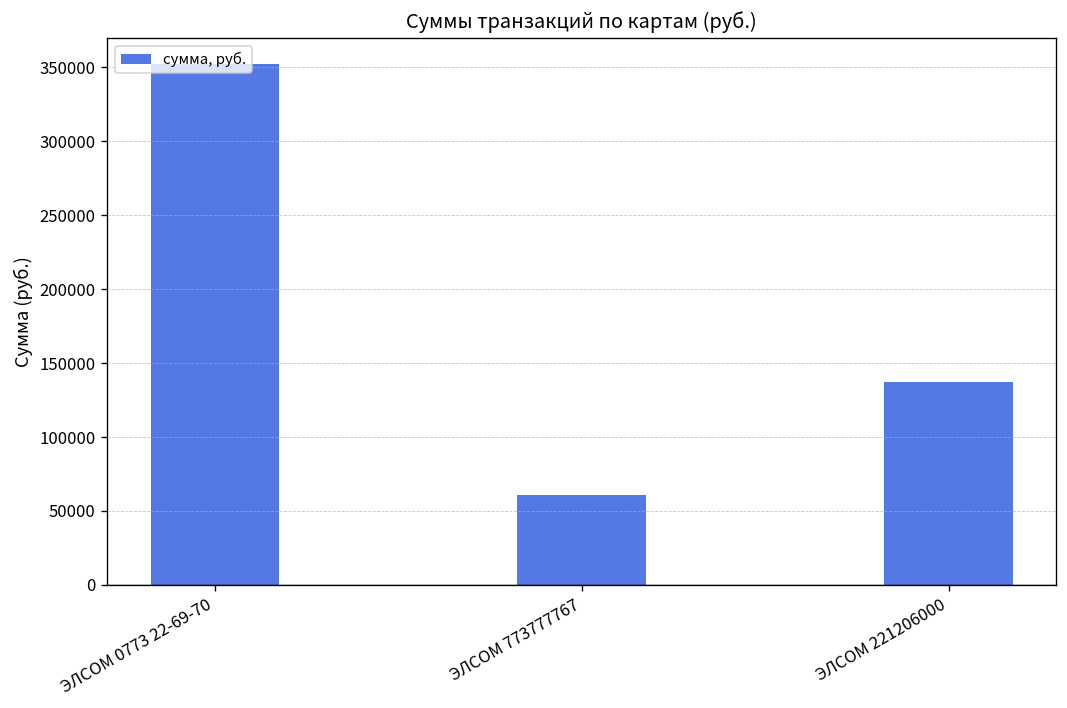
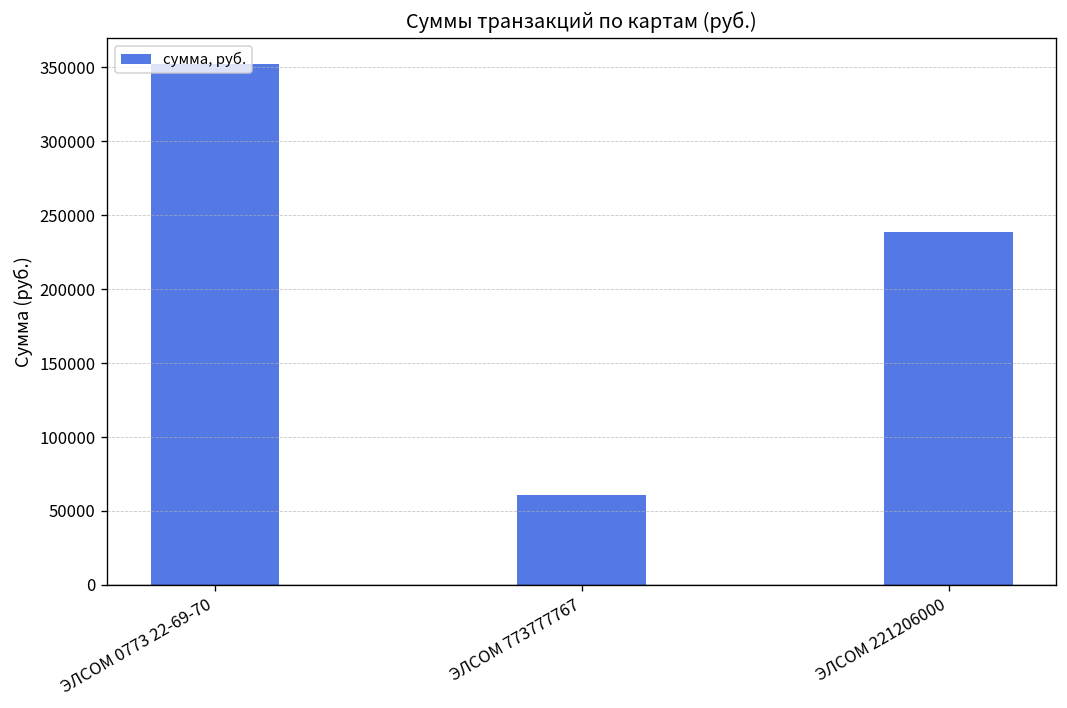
ЭЛСОМ 221206000: 138000 -> 239000
